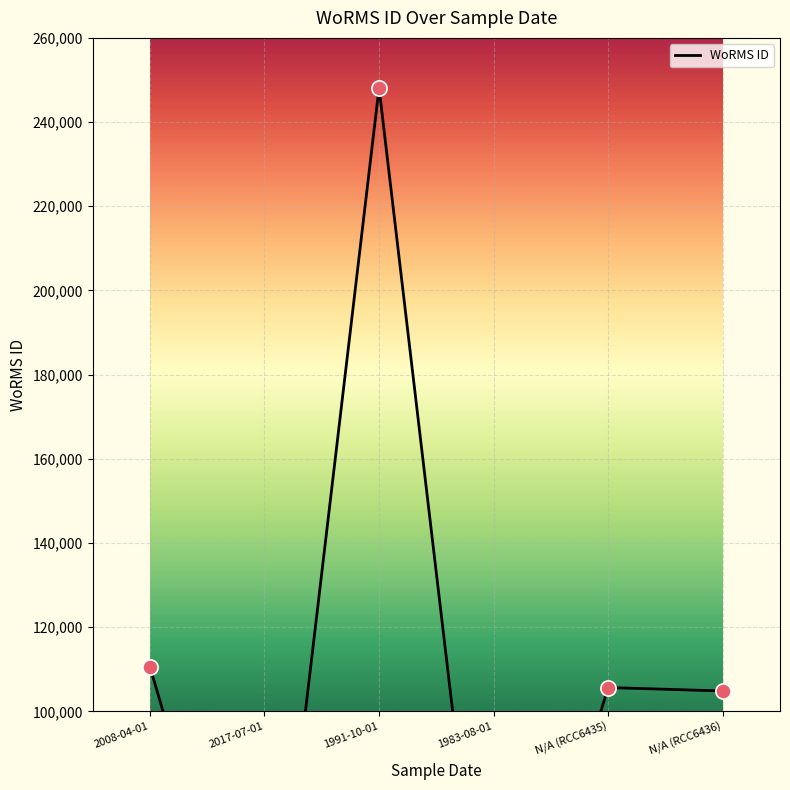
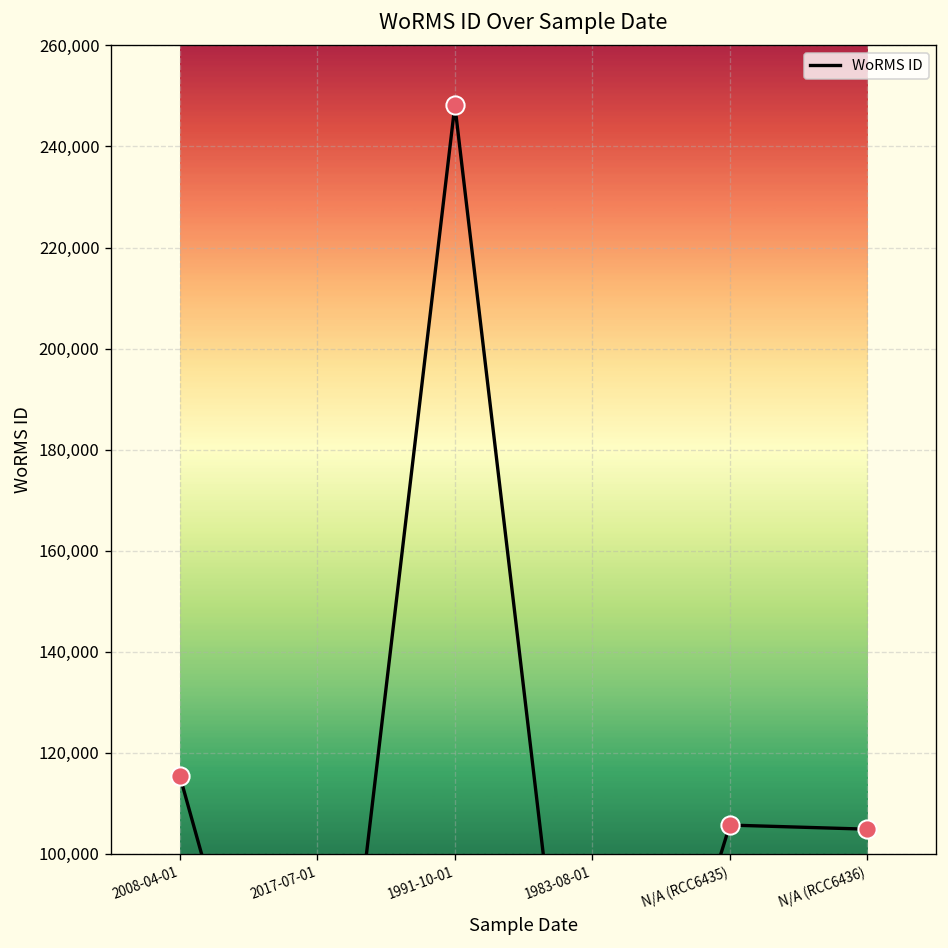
2008-04-01: 111,000 -> 115,000
